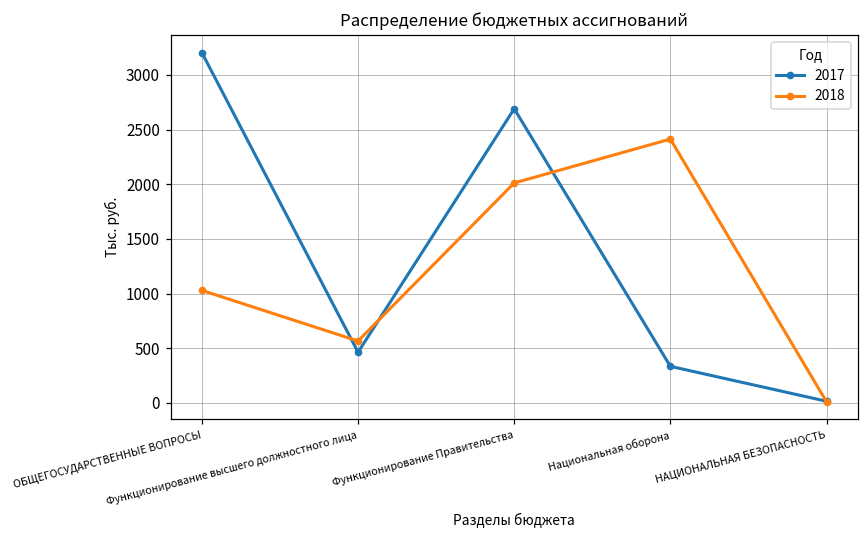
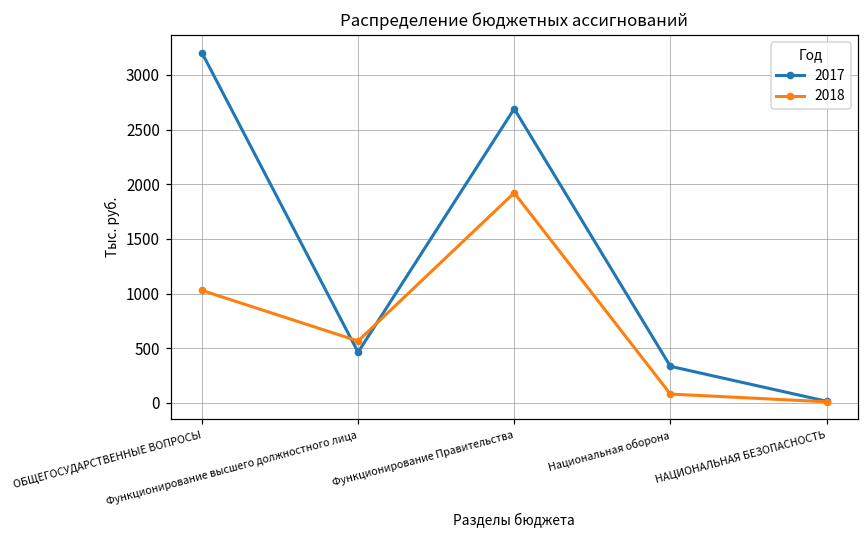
2018, Функционирование Правительства: 2000 -> 1900
2018, Национальная оборона: 2400 -> 100
